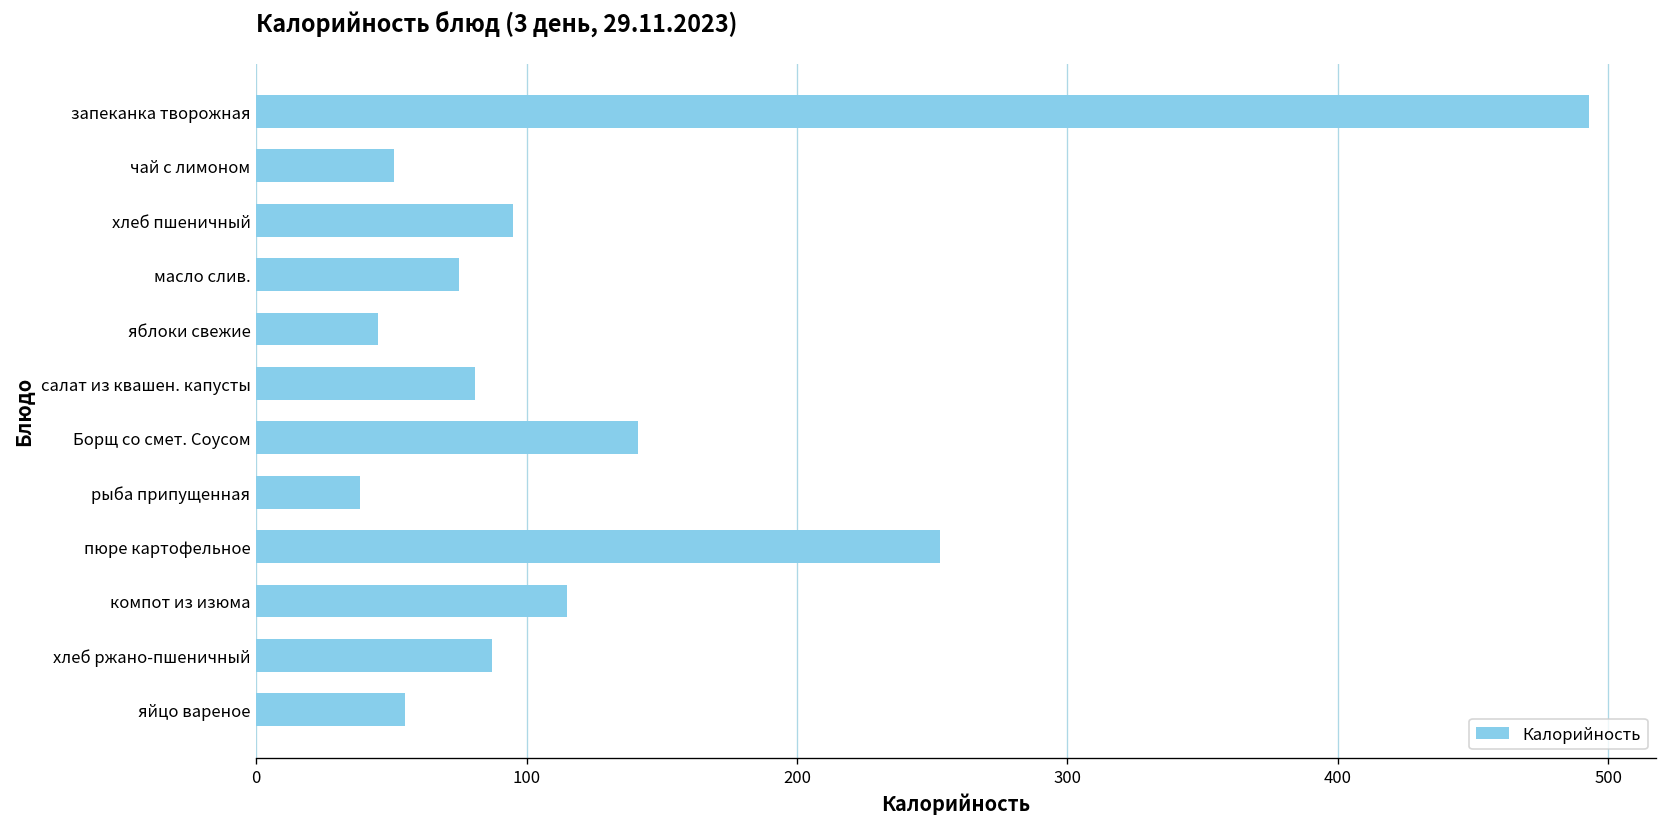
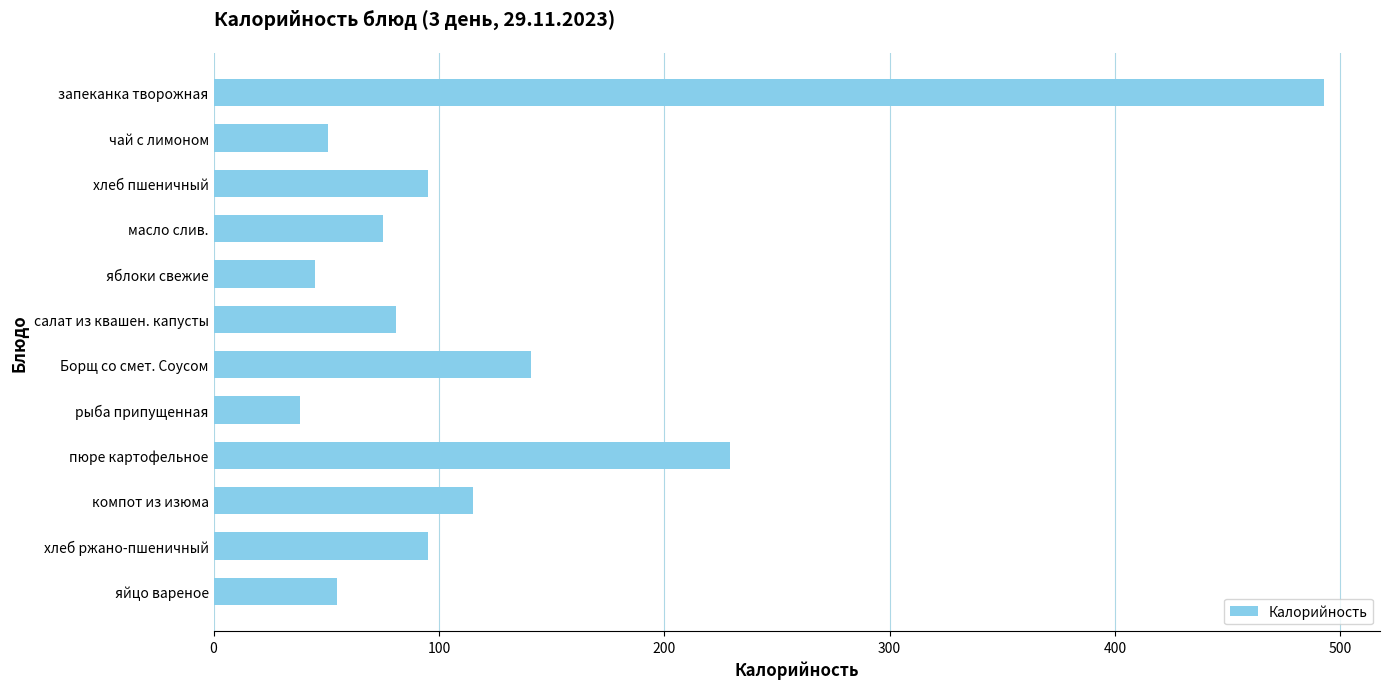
пюре картофельное: 253 -> 229
хлеб ржано-пшеничный: 87 -> 95
